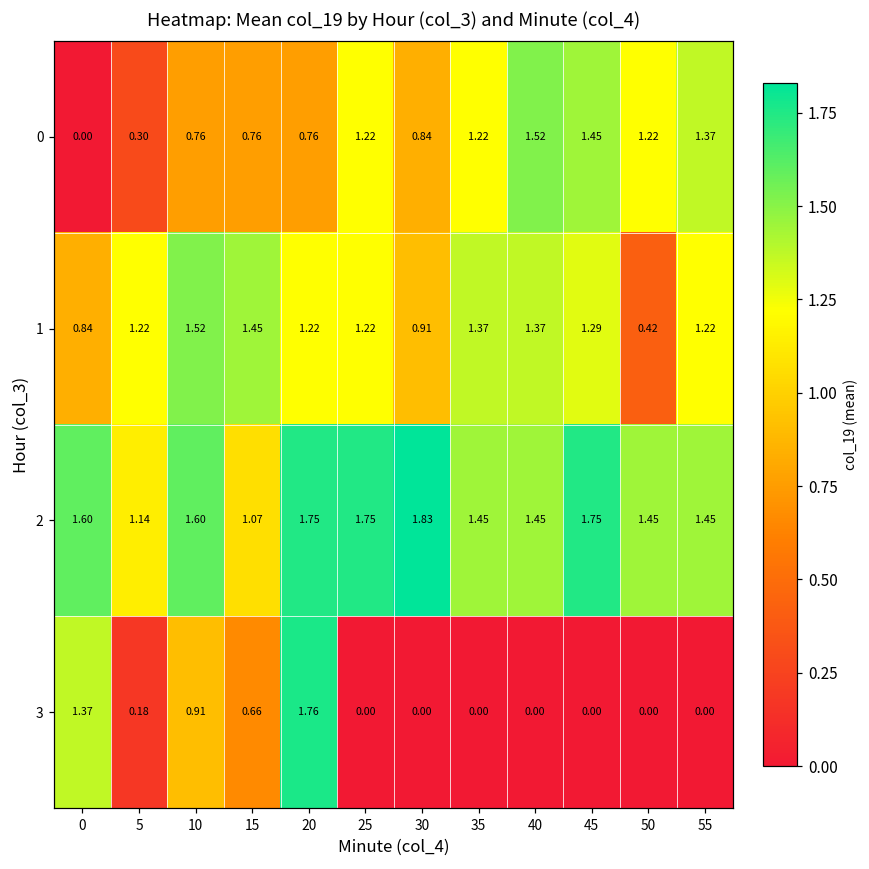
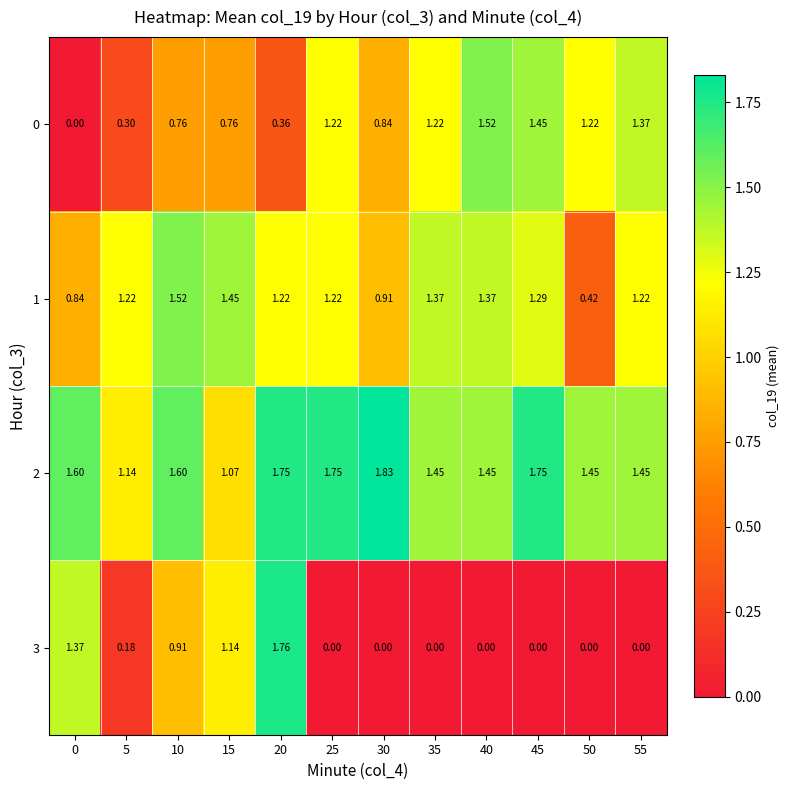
0, 20: 0.76 -> 0.36
3, 15: 0.66 -> 1.14
